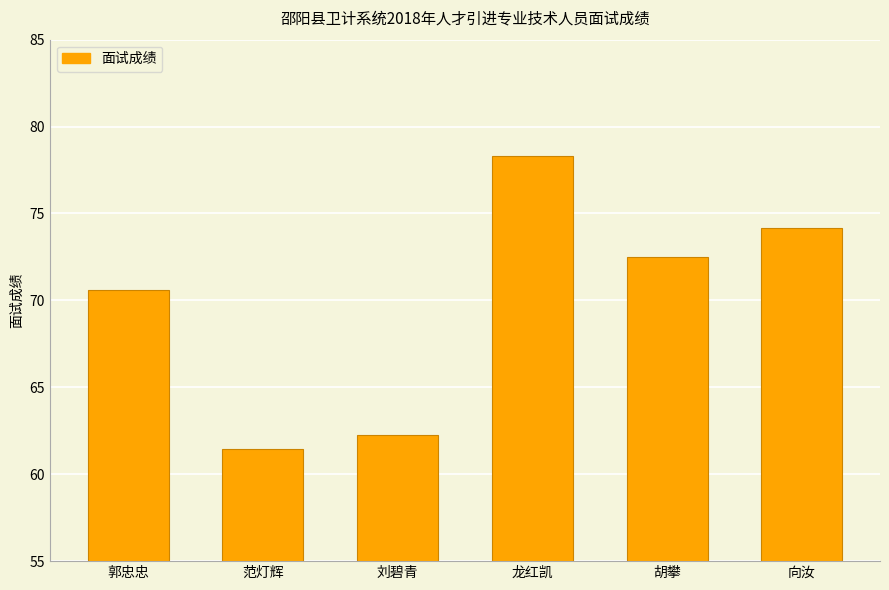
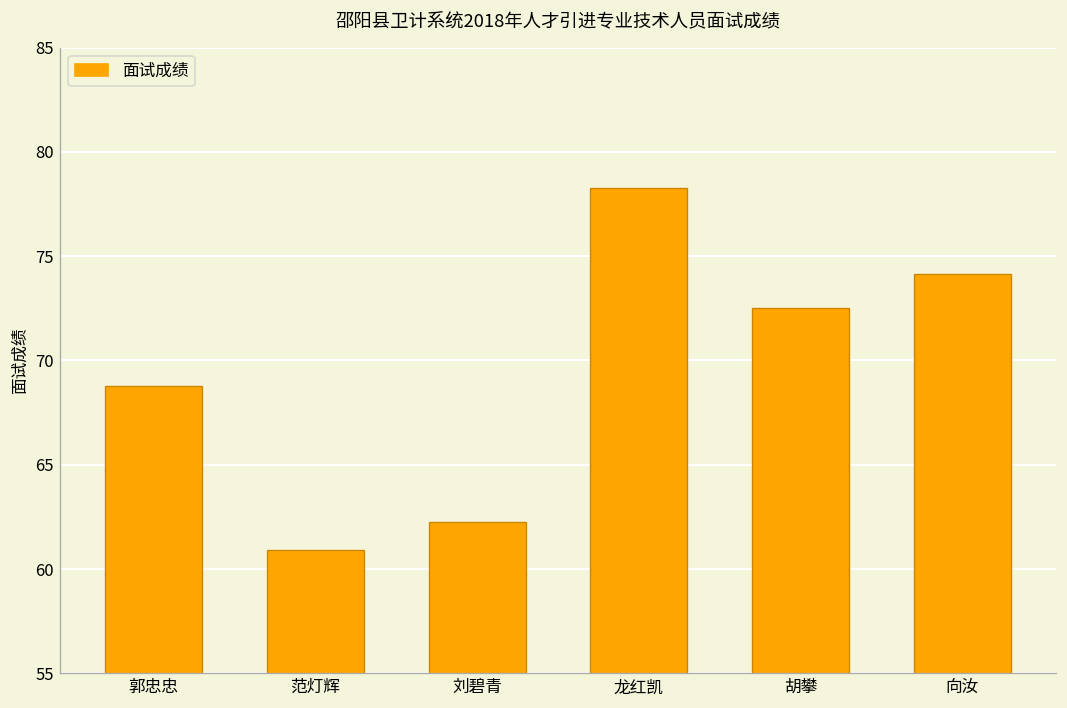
郭忠忠: 70.6 -> 68.8
范灯辉: 61.4 -> 60.9
